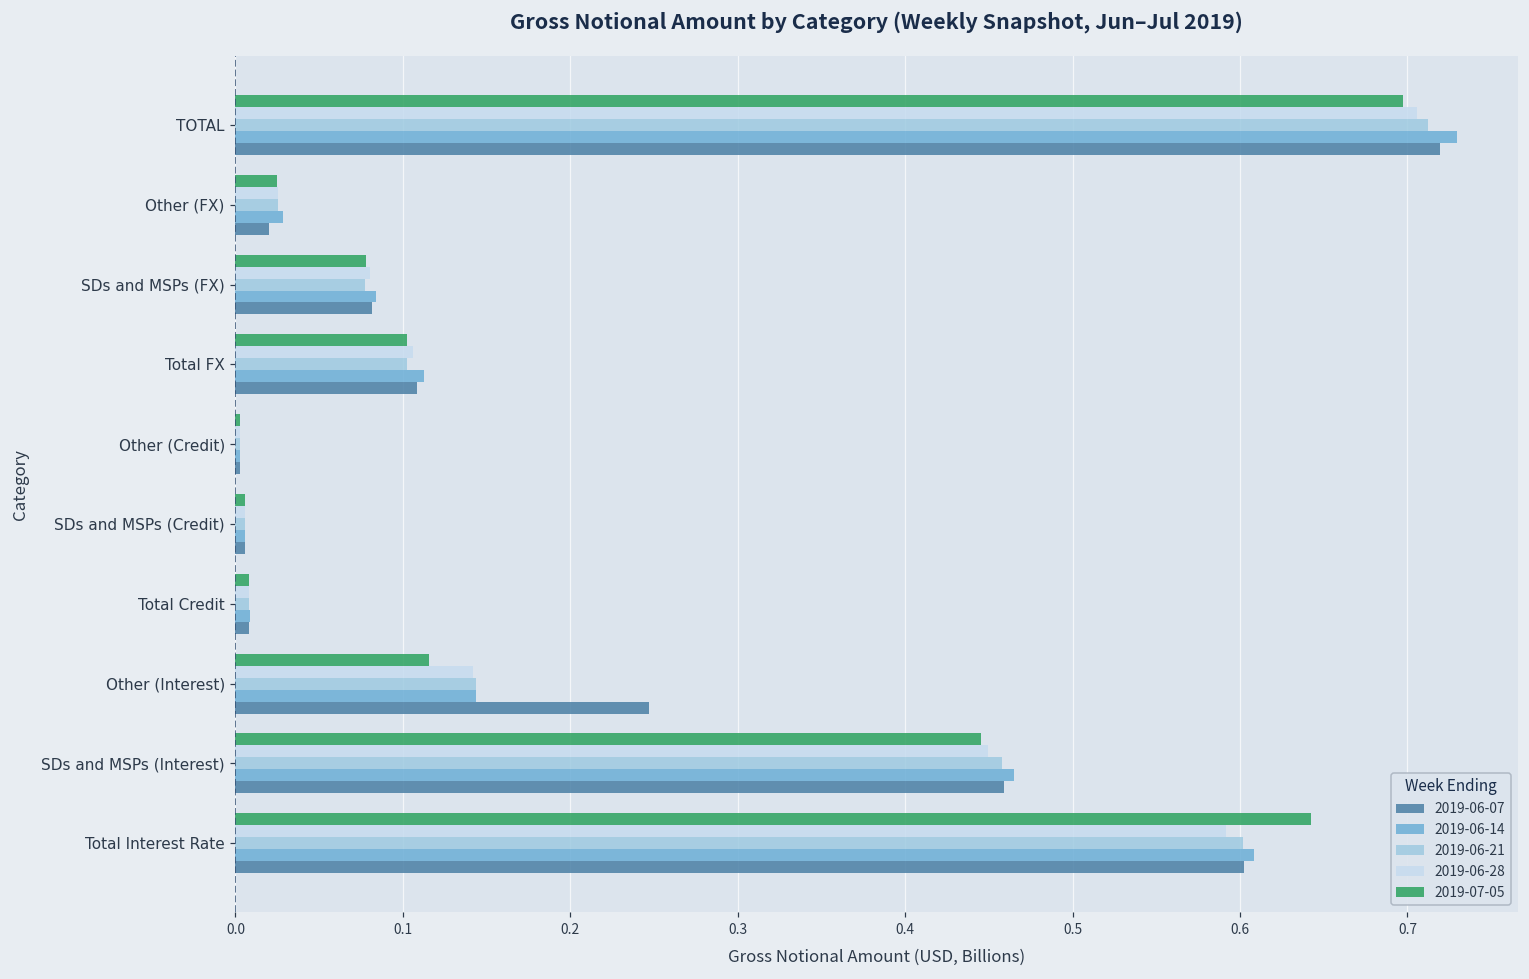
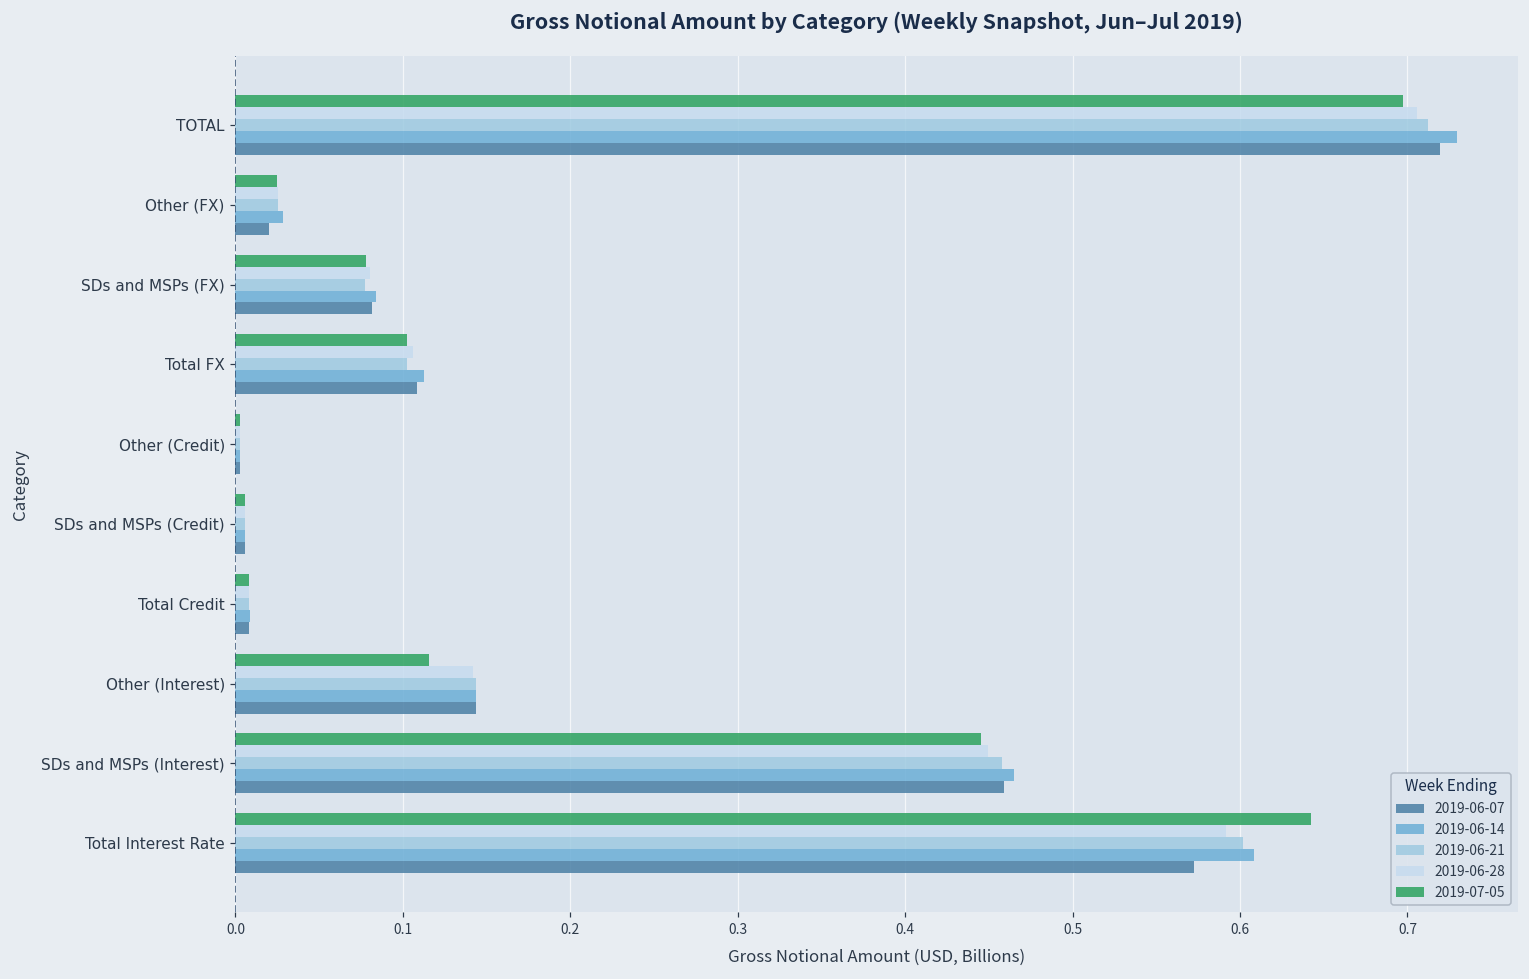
2019-06-07, Other (Interest): 0.247 -> 0.144
2019-06-07, Total Interest Rate: 0.603 -> 0.572
